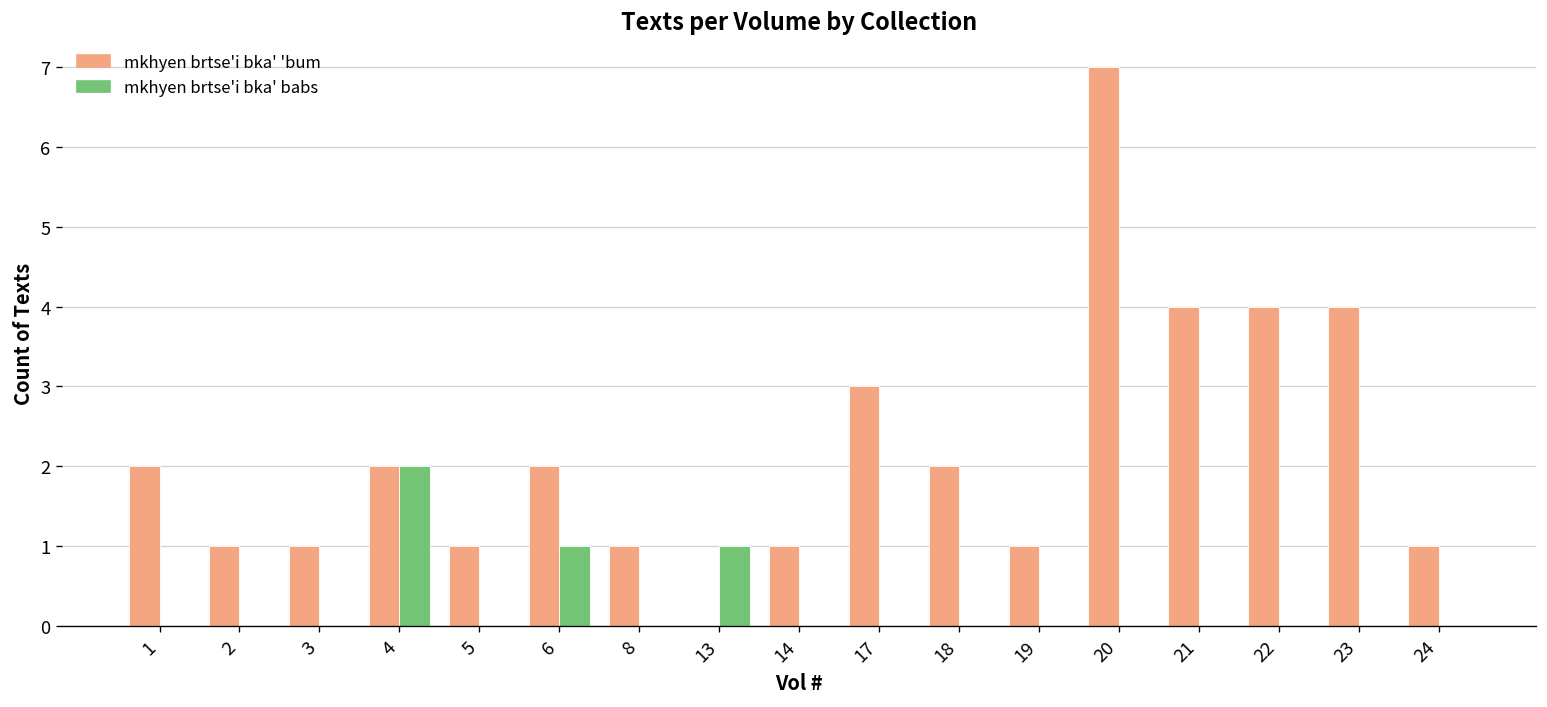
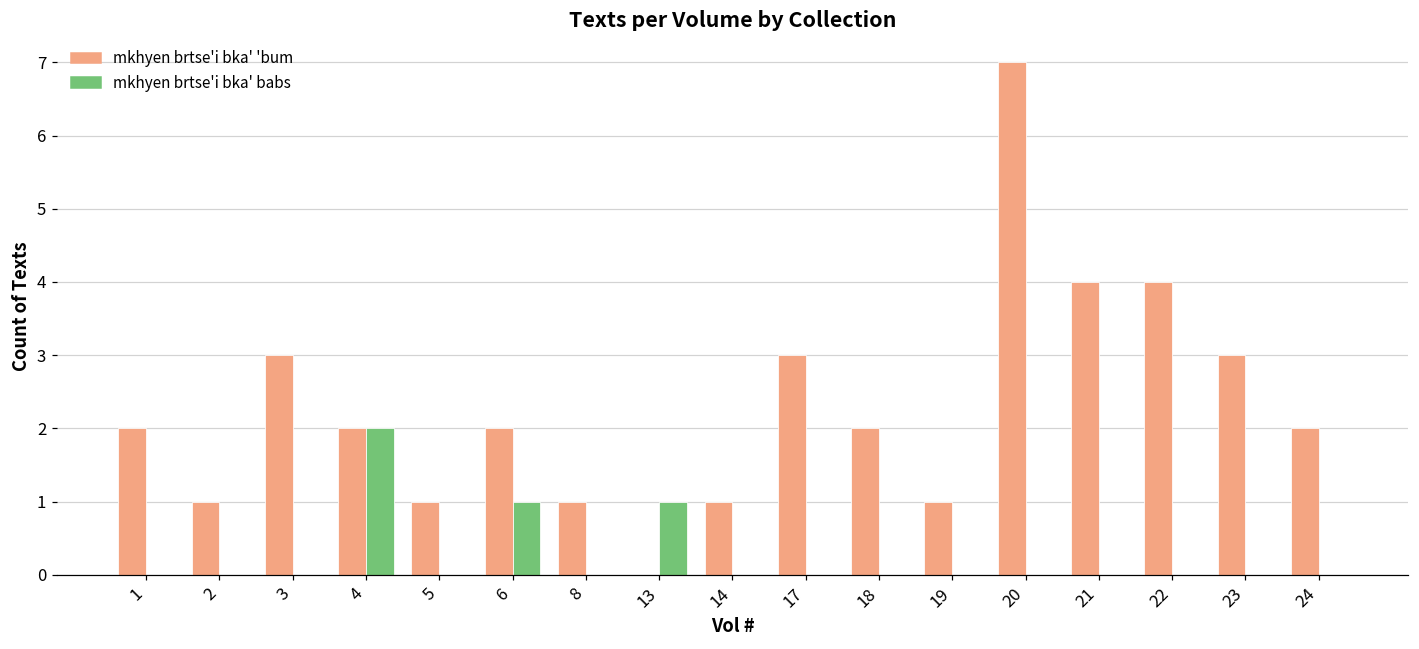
mkhyen brtse'i bka' 'bum, 3: 1 -> 3
mkhyen brtse'i bka' 'bum, 23: 4 -> 3
mkhyen brtse'i bka' 'bum, 24: 1 -> 2
